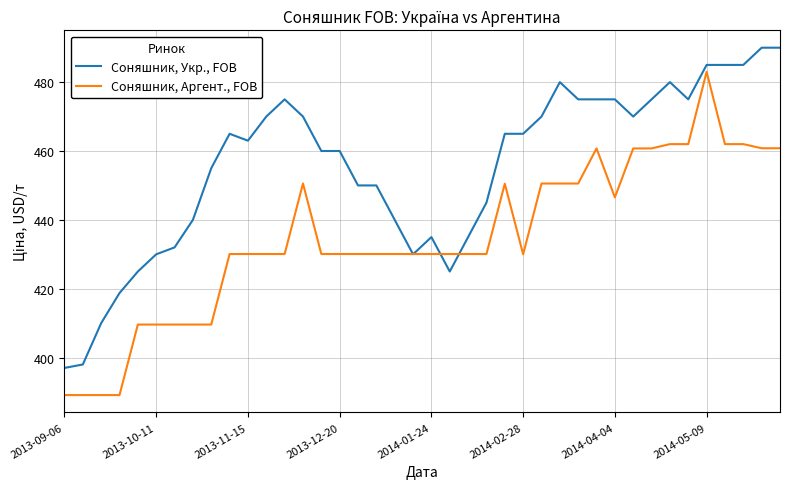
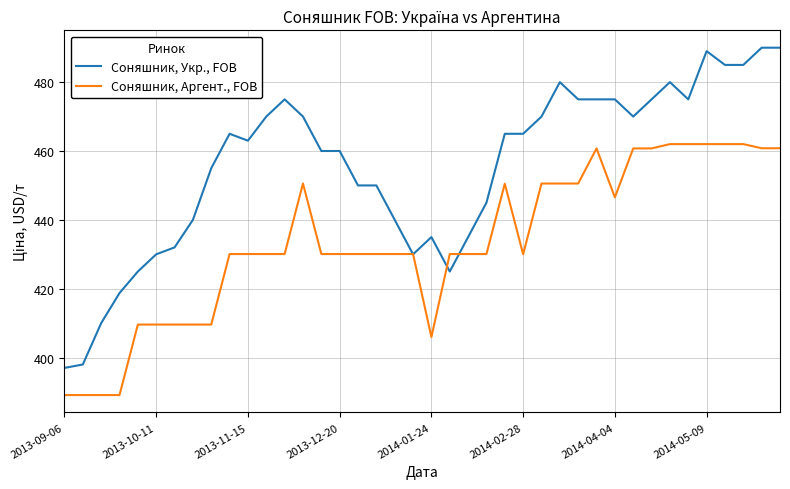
Соняшник, Аргент., FOB, 2014-01-24: 430 -> 406
Соняшник, Укр., FOB, 2014-05-09: 485 -> 489
Соняшник, Аргент., FOB, 2014-05-09: 483 -> 462
